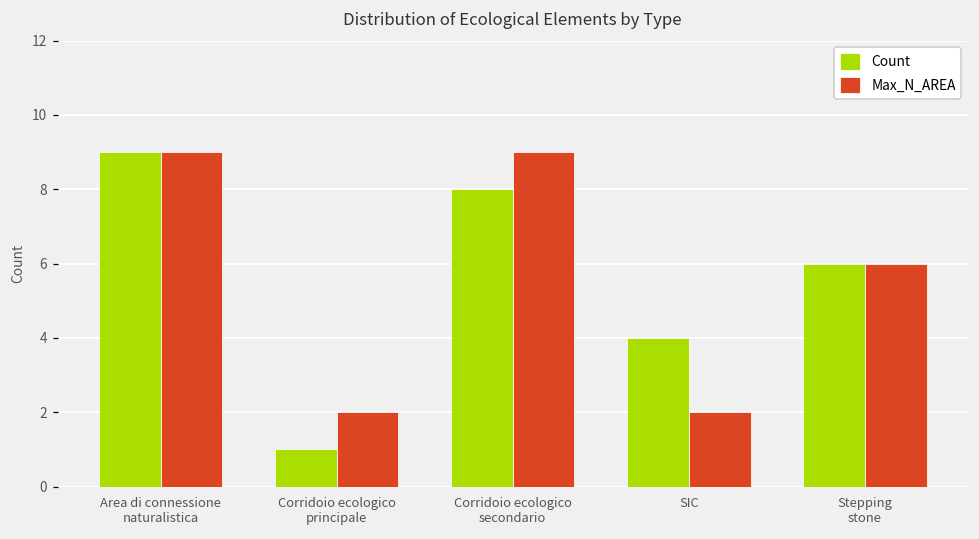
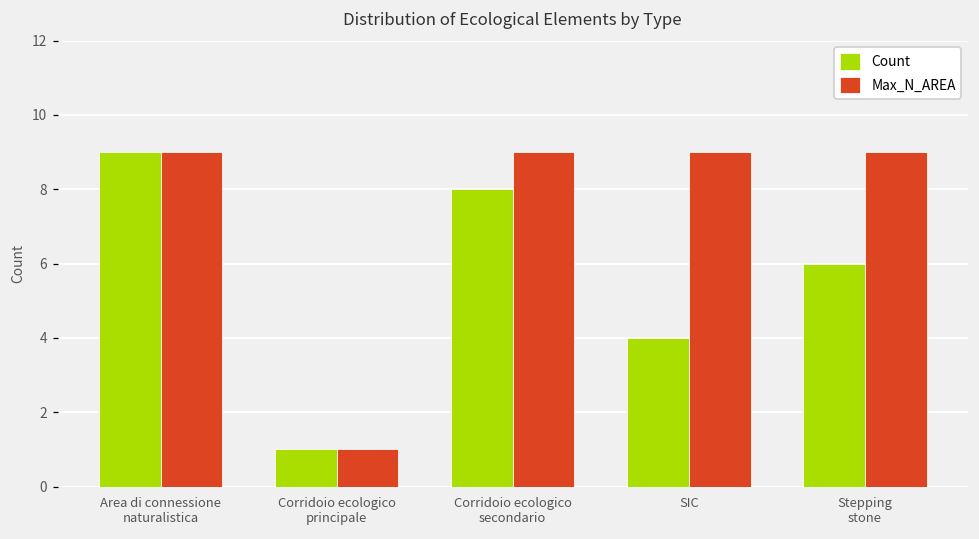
Max_N_AREA, Corridoio ecologico principale: 2 -> 1
Max_N_AREA, SIC: 2 -> 9
Max_N_AREA, Stepping stone: 6 -> 9
